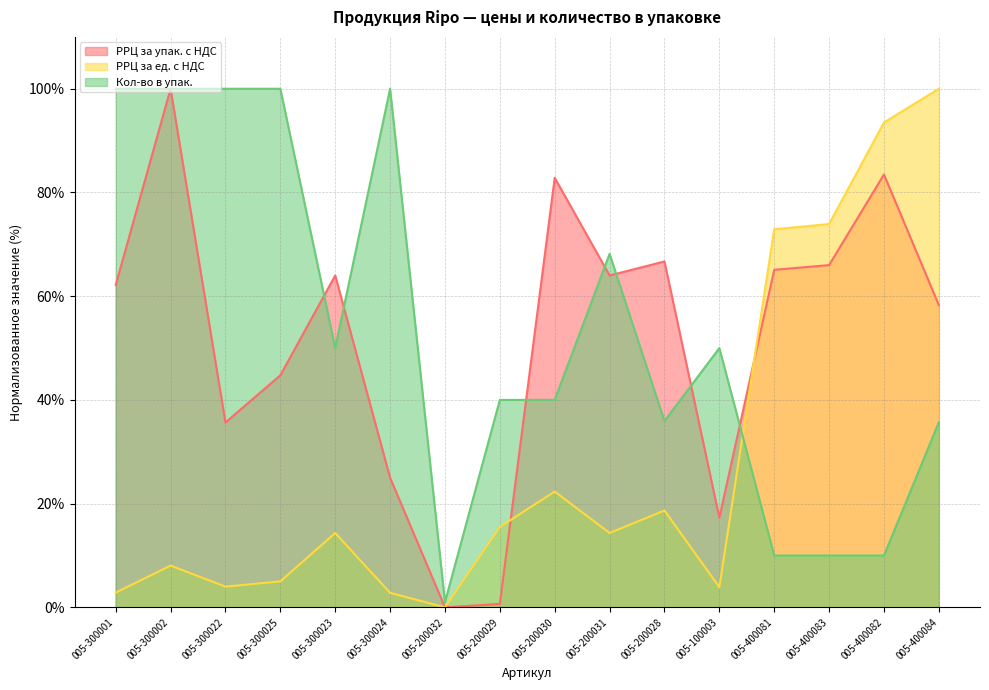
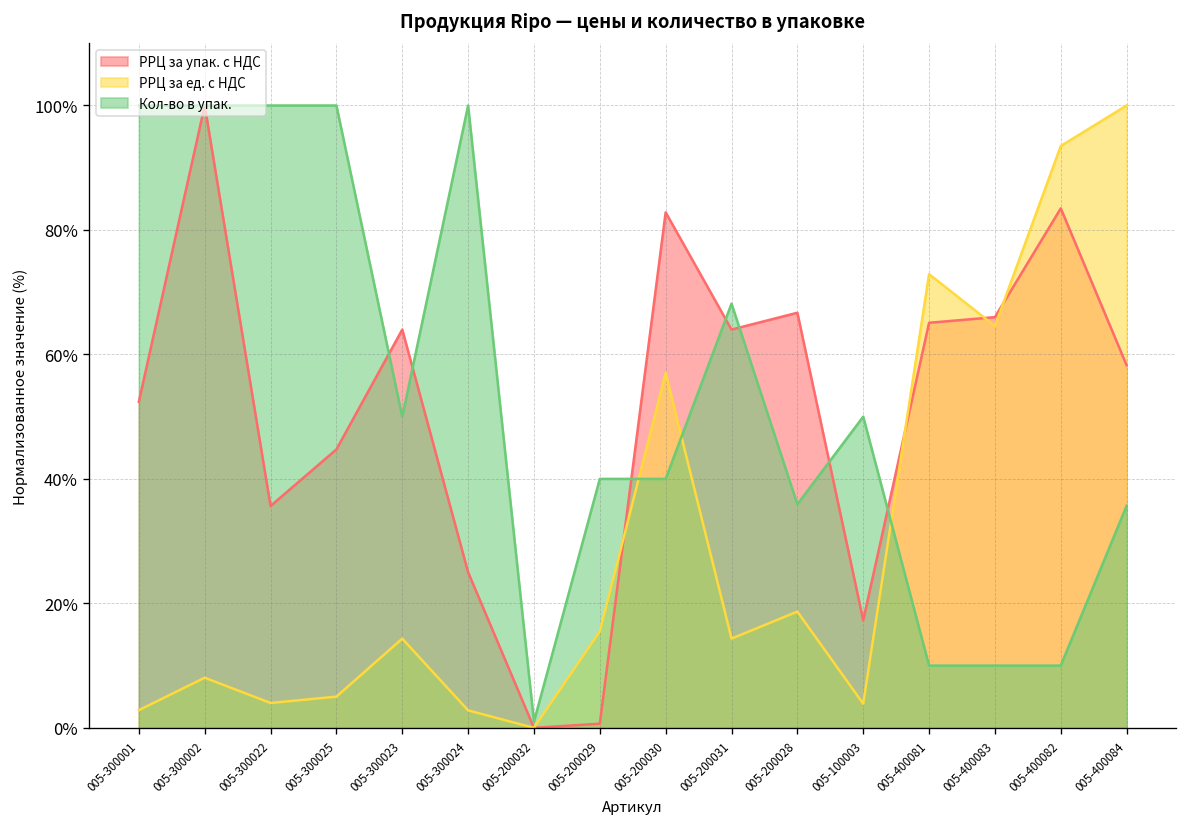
РРЦ за упак. с НДС, 005-300001: 62% -> 52%
РРЦ за ед. с НДС, 005-200030: 22% -> 57%
РРЦ за ед. с НДС, 005-400083: 74% -> 65%
